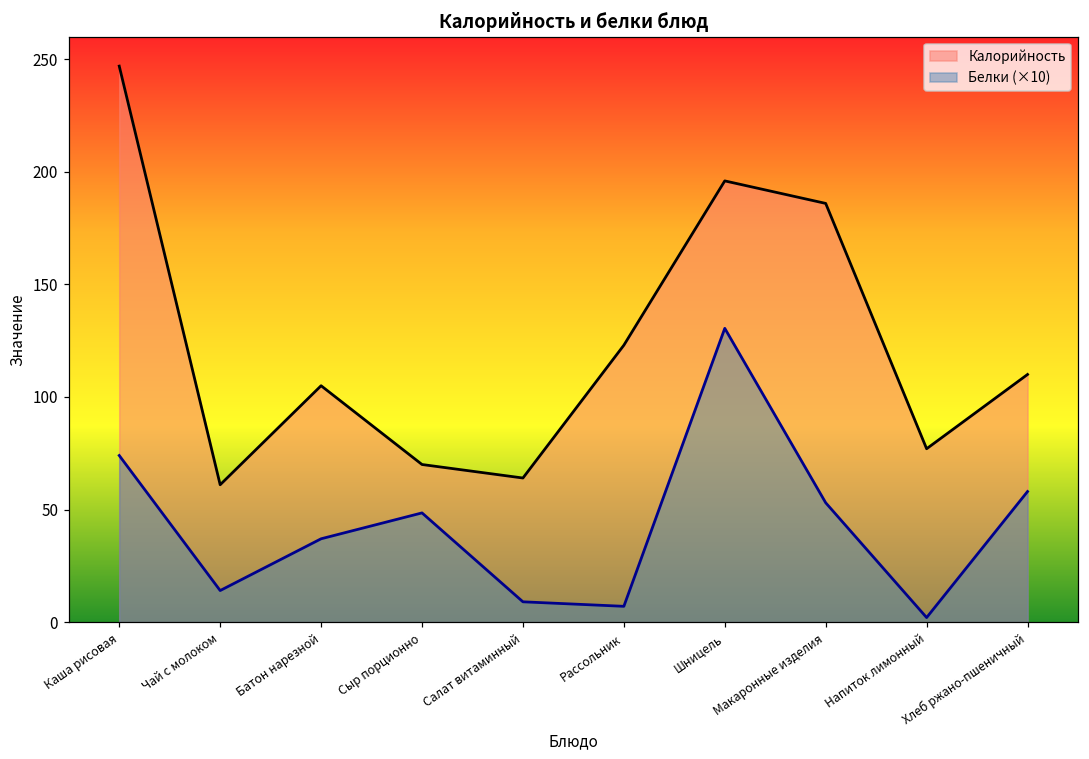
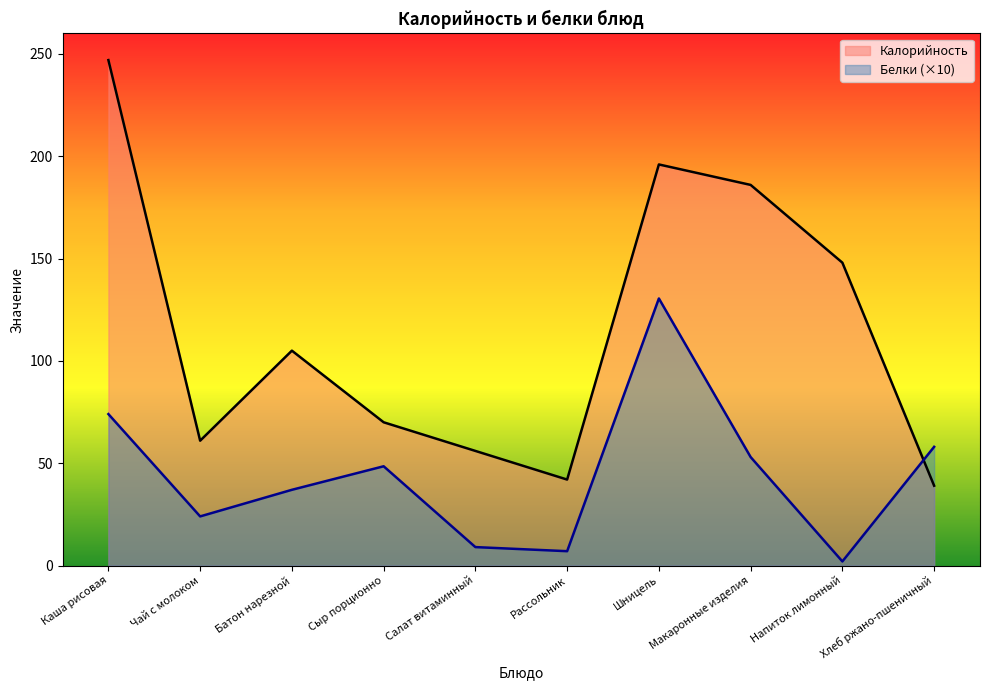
Белки (×10), Чай с молоком: 14 -> 24
Калорийность, Салат витаминный: 64 -> 56
Калорийность, Рассольник: 123 -> 42
Калорийность, Напиток лимонный: 77 -> 148
Калорийность, Хлеб ржано-пшеничный: 110 -> 39
